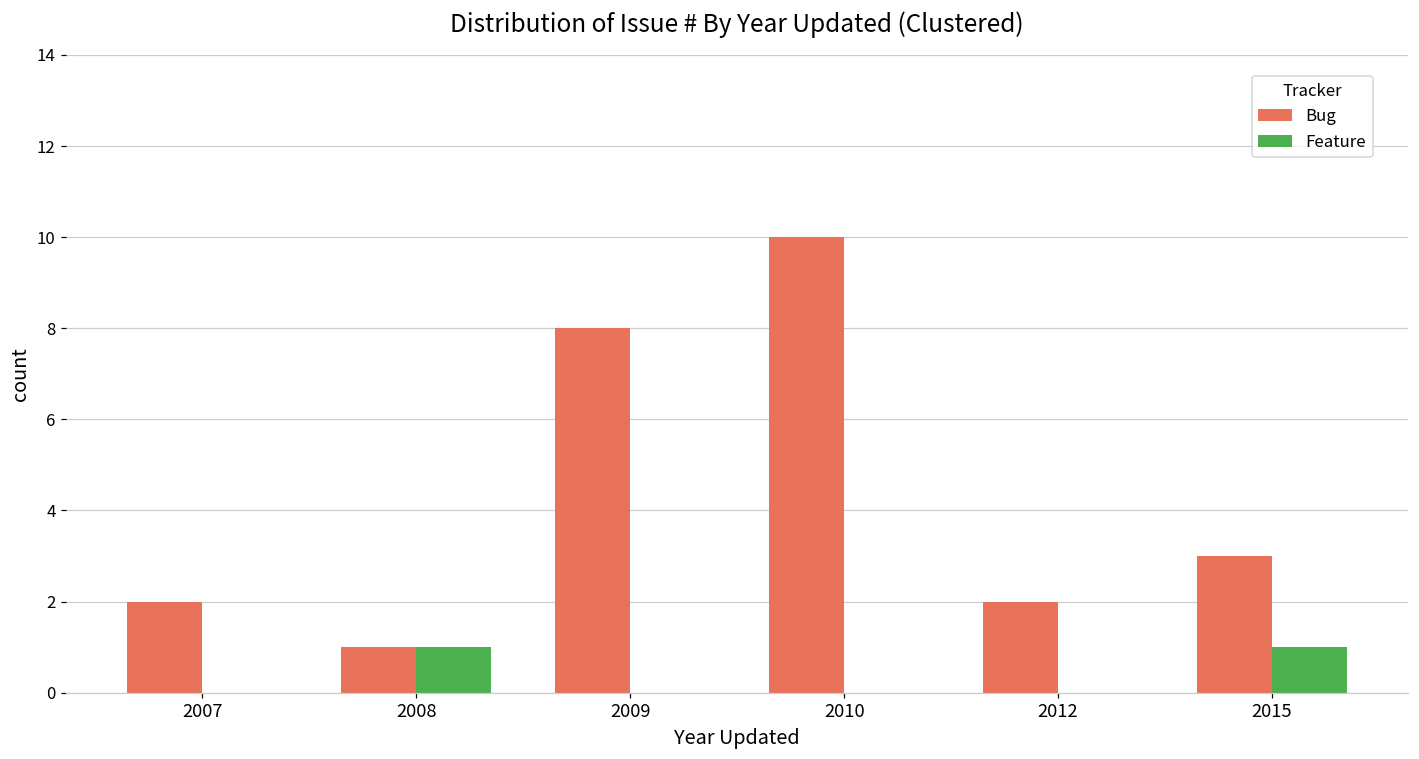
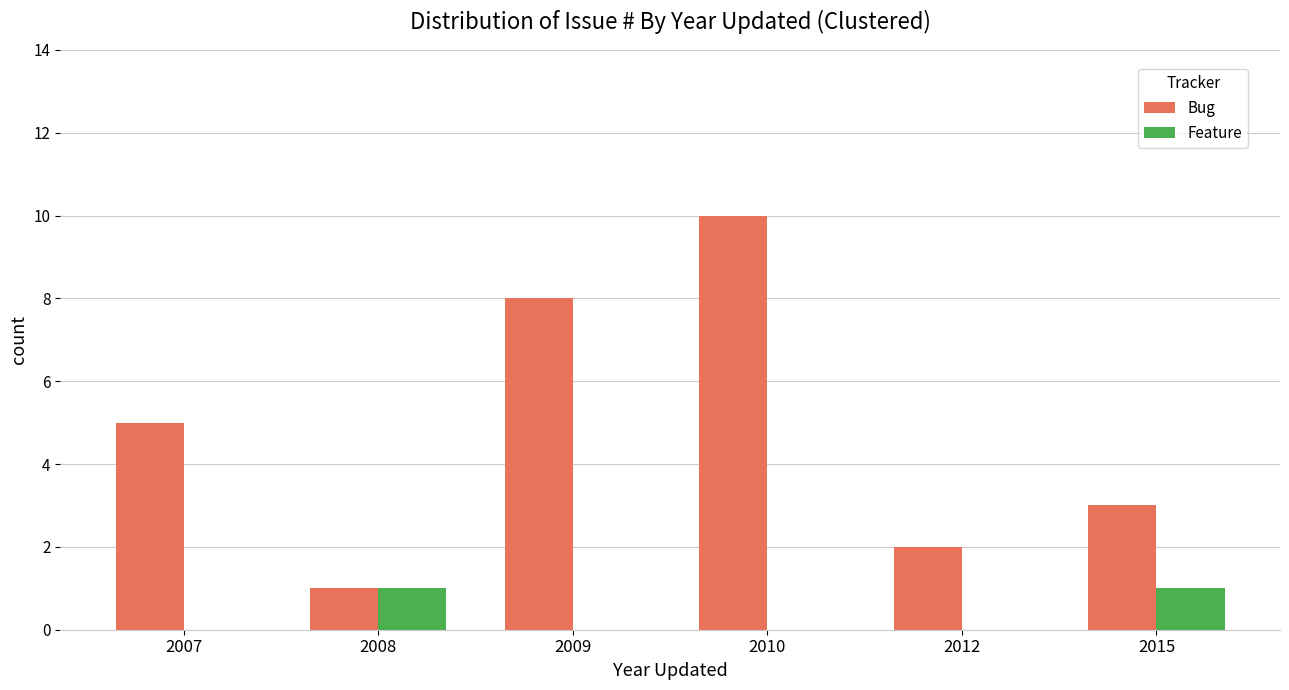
Bug, 2007: 2 -> 5
